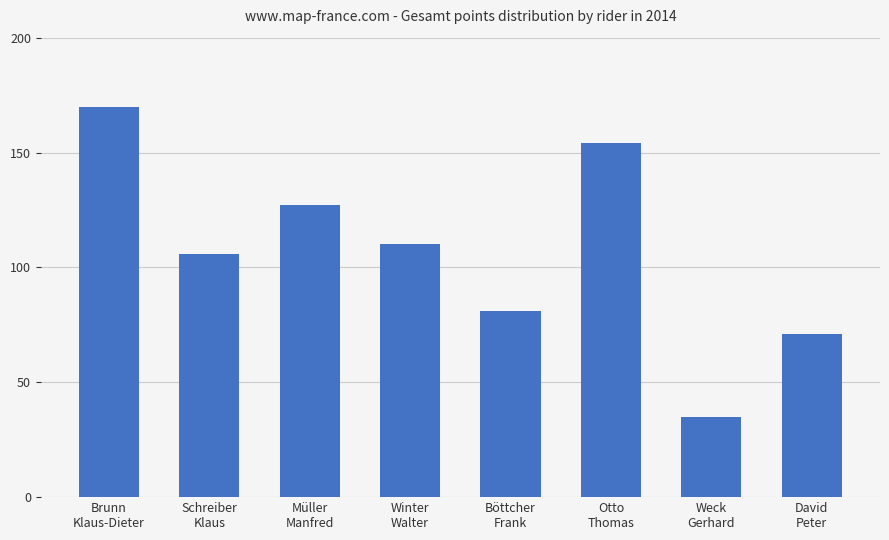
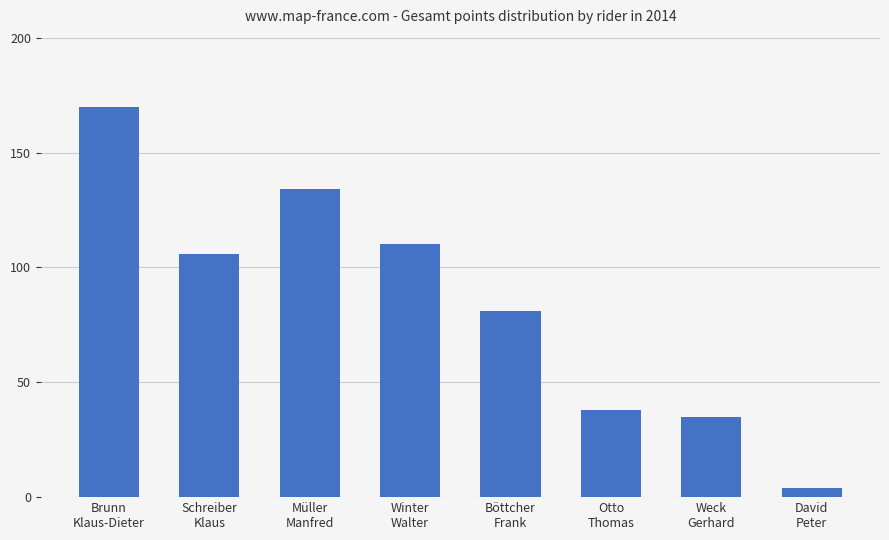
Müller Manfred: 127 -> 134
Otto Thomas: 154 -> 38
David Peter: 71 -> 4
